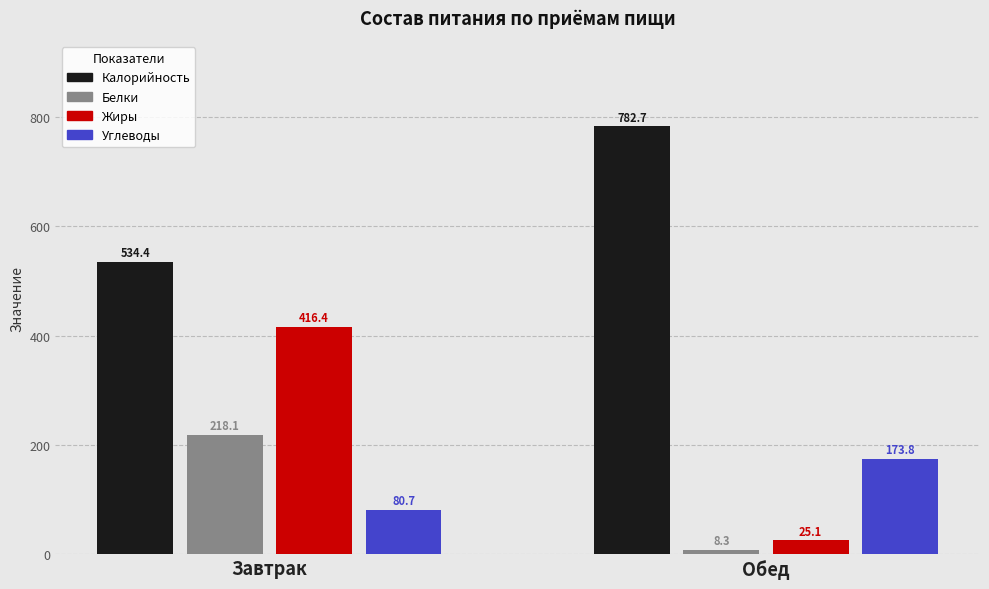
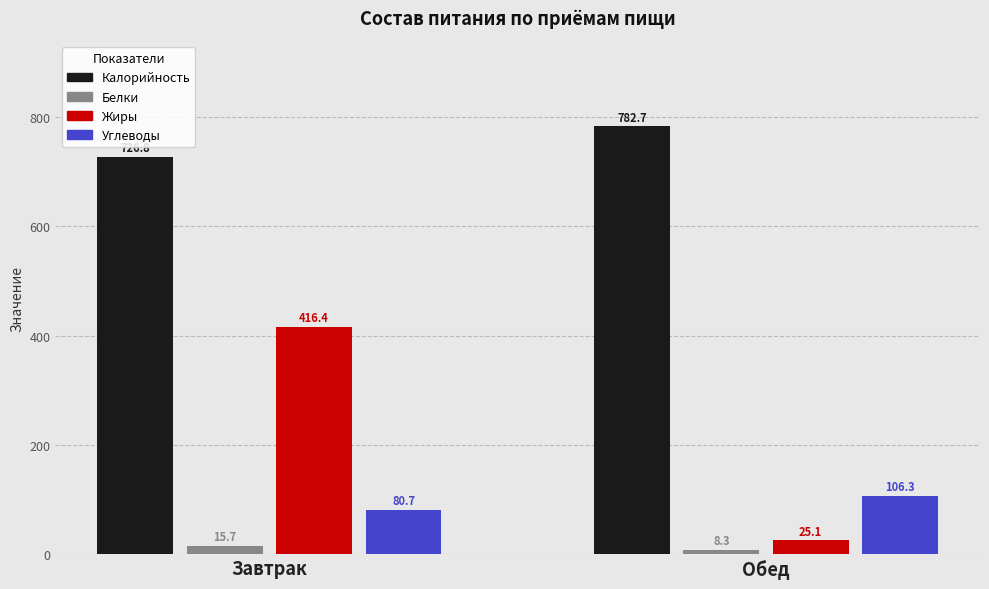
Калорийность, Завтрак: 530 -> 730
Белки, Завтрак: 218.1 -> 15.7
Углеводы, Обед: 173.8 -> 106.3
